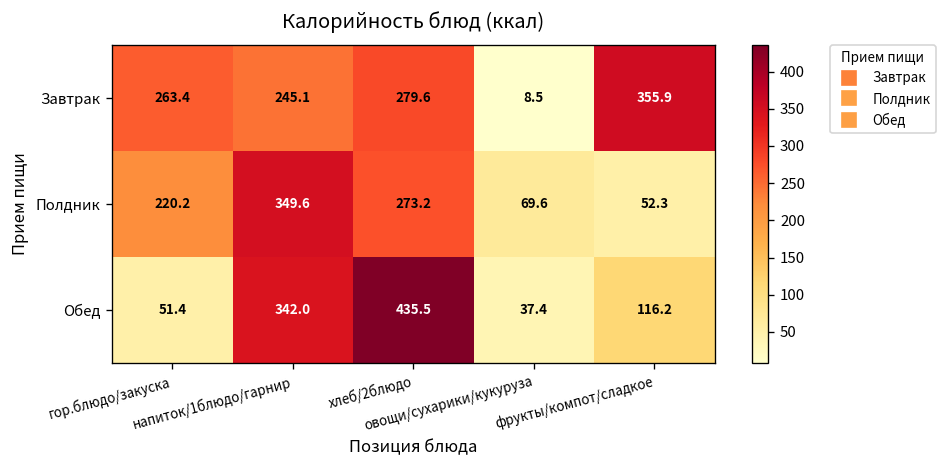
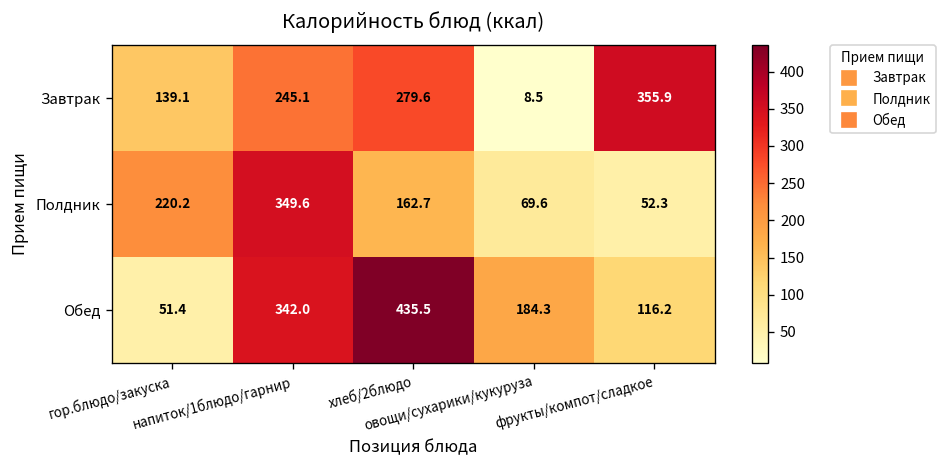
Завтрак, гор.блюдо/закуска: 263.4 -> 139.1
Полдник, хлеб/2блюдо: 273.2 -> 162.7
Обед, овощи/сухарики/кукуруза: 37.4 -> 184.3
